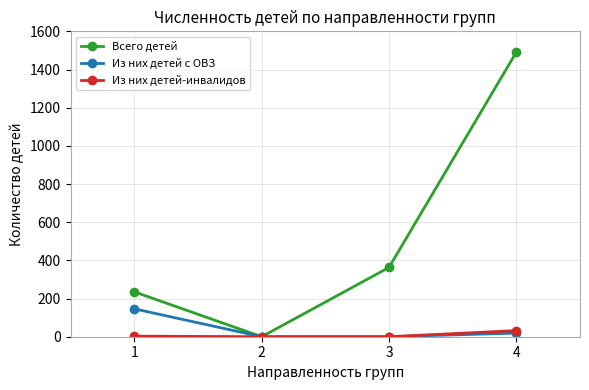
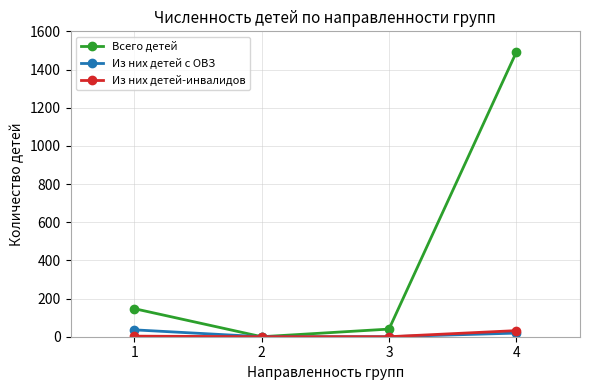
Всего детей, 1: 240 -> 150
Из них детей с ОВЗ, 1: 150 -> 40
Всего детей, 3: 360 -> 40
